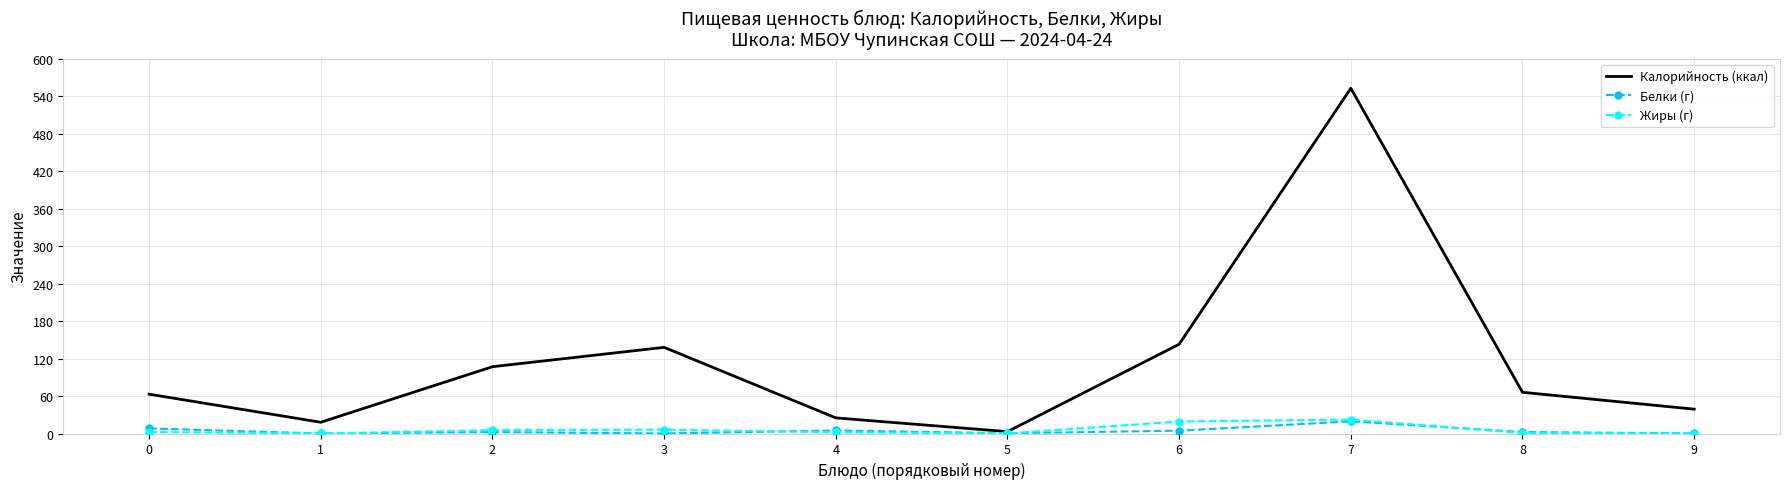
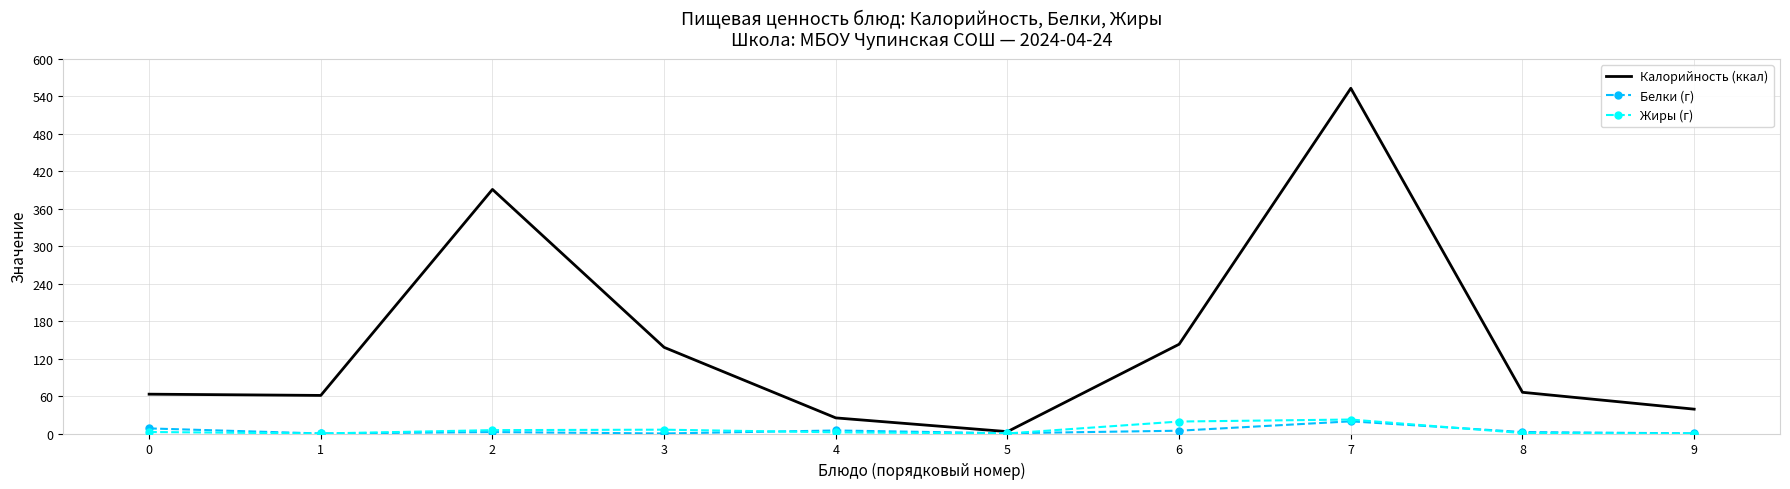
Калорийность (ккал), 1: 20 -> 60
Калорийность (ккал), 2: 110 -> 390
